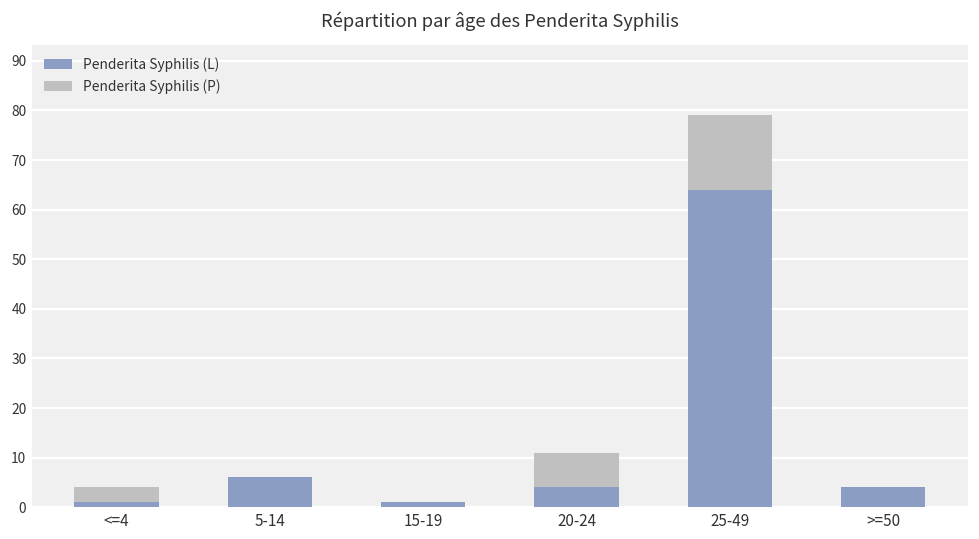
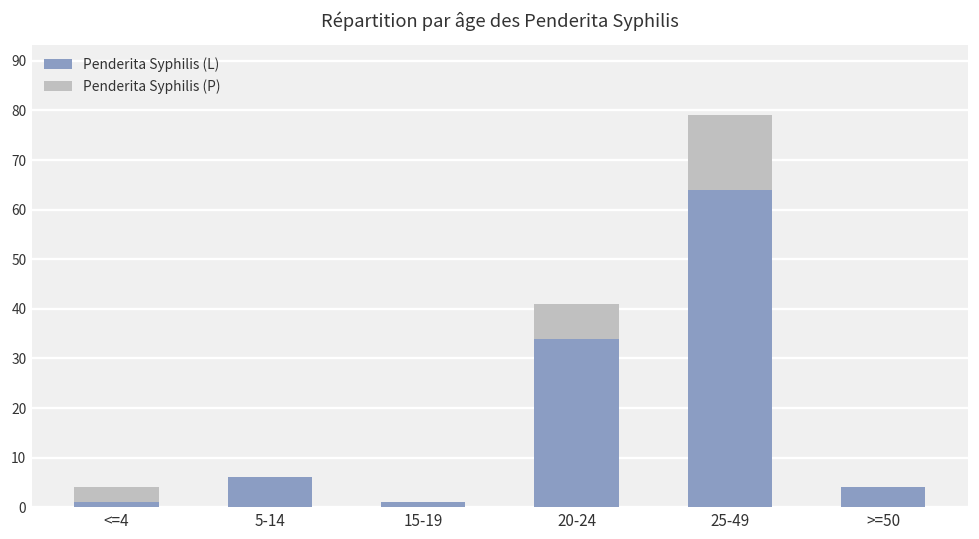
Penderita Syphilis (L), 20-24: 4 -> 34
